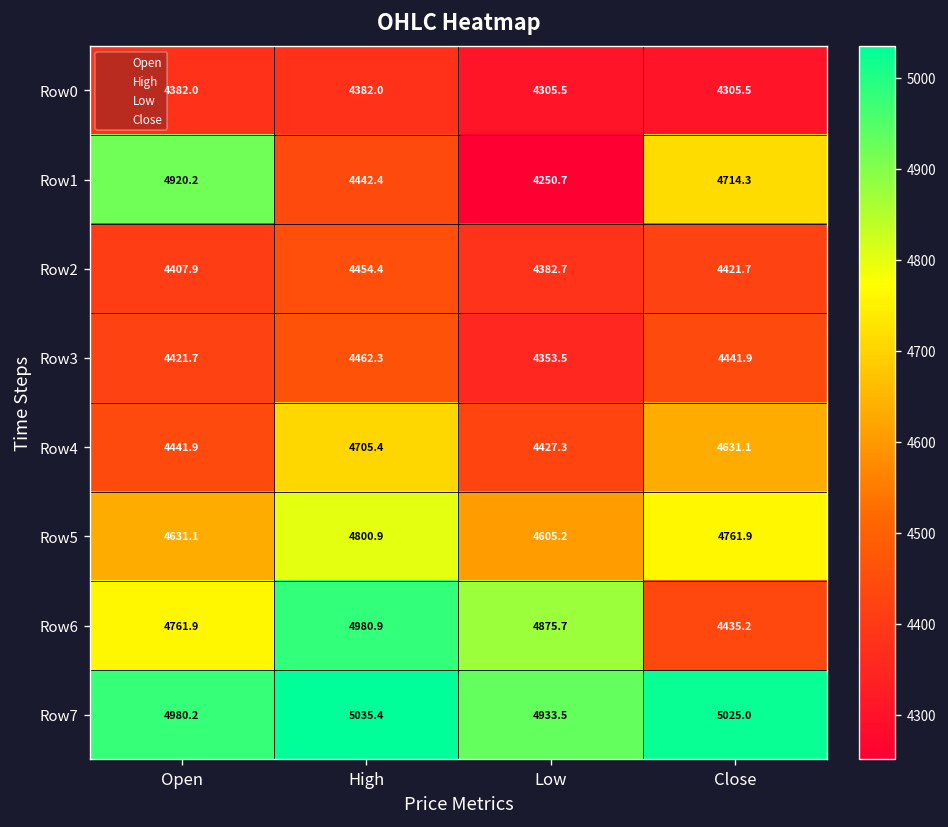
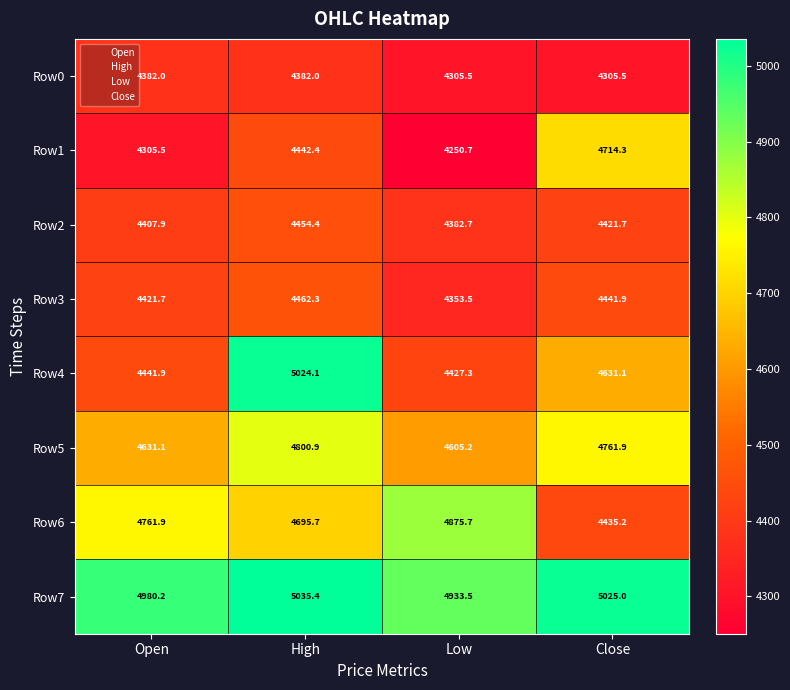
Row1, Open: 4920.2 -> 4305.5
Row4, High: 4705.4 -> 5024.1
Row6, High: 4980.9 -> 4695.7
